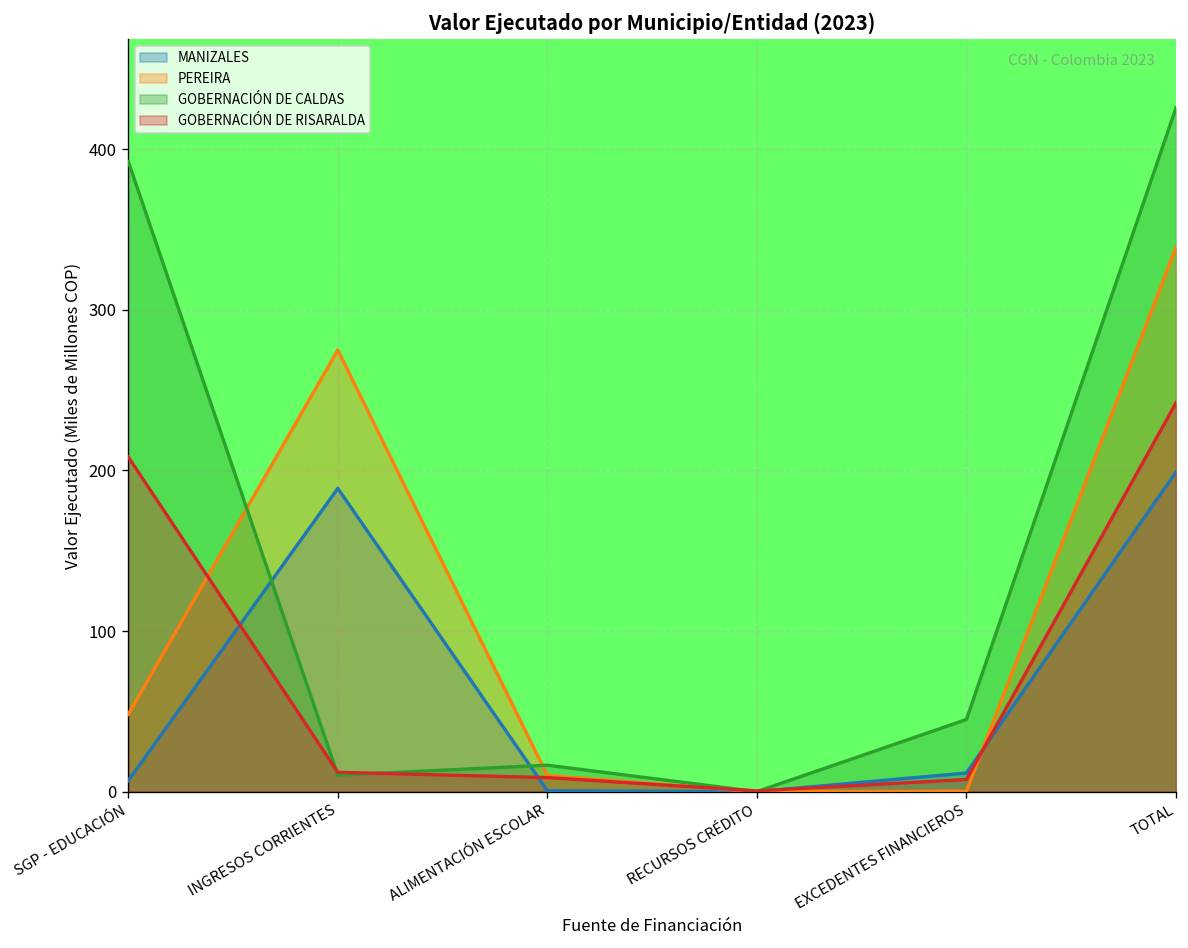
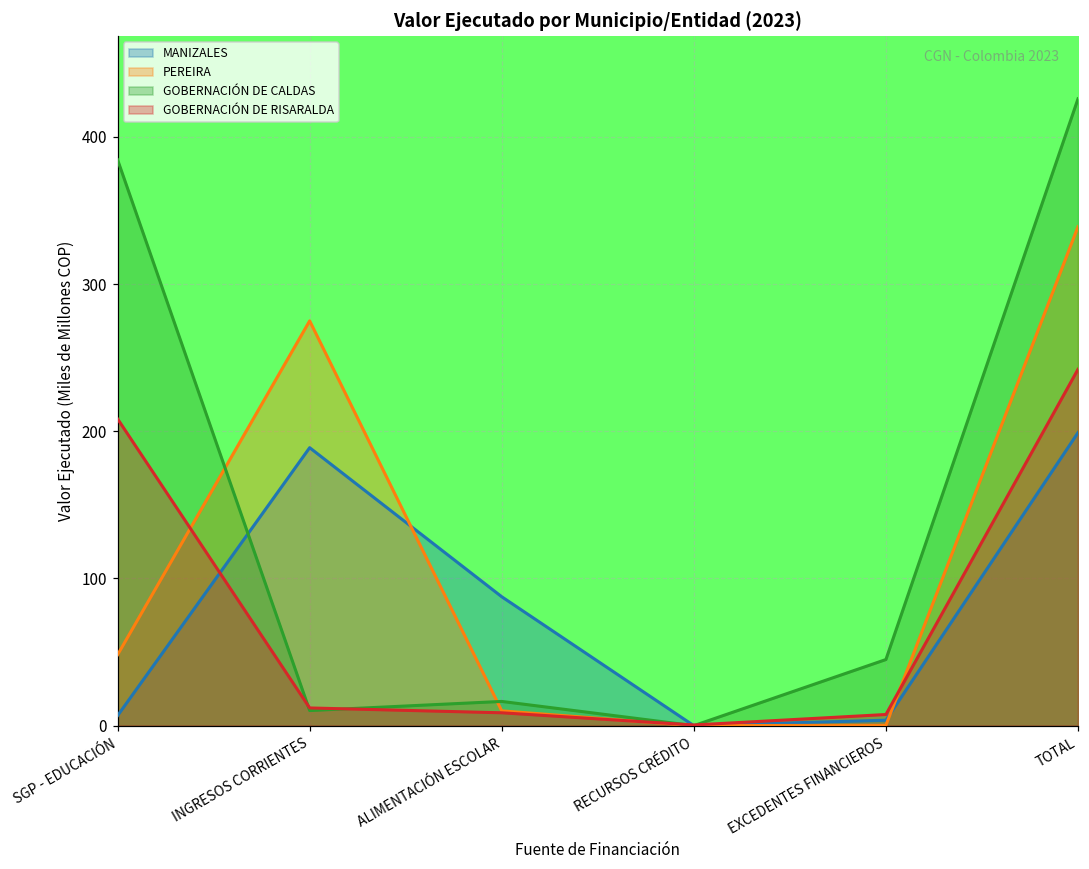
GOBERNACIÓN DE CALDAS, SGP - EDUCACIÓN: 392 -> 384
MANIZALES, ALIMENTACIÓN ESCOLAR: 1 -> 88
MANIZALES, EXCEDENTES FINANCIEROS: 12 -> 4
